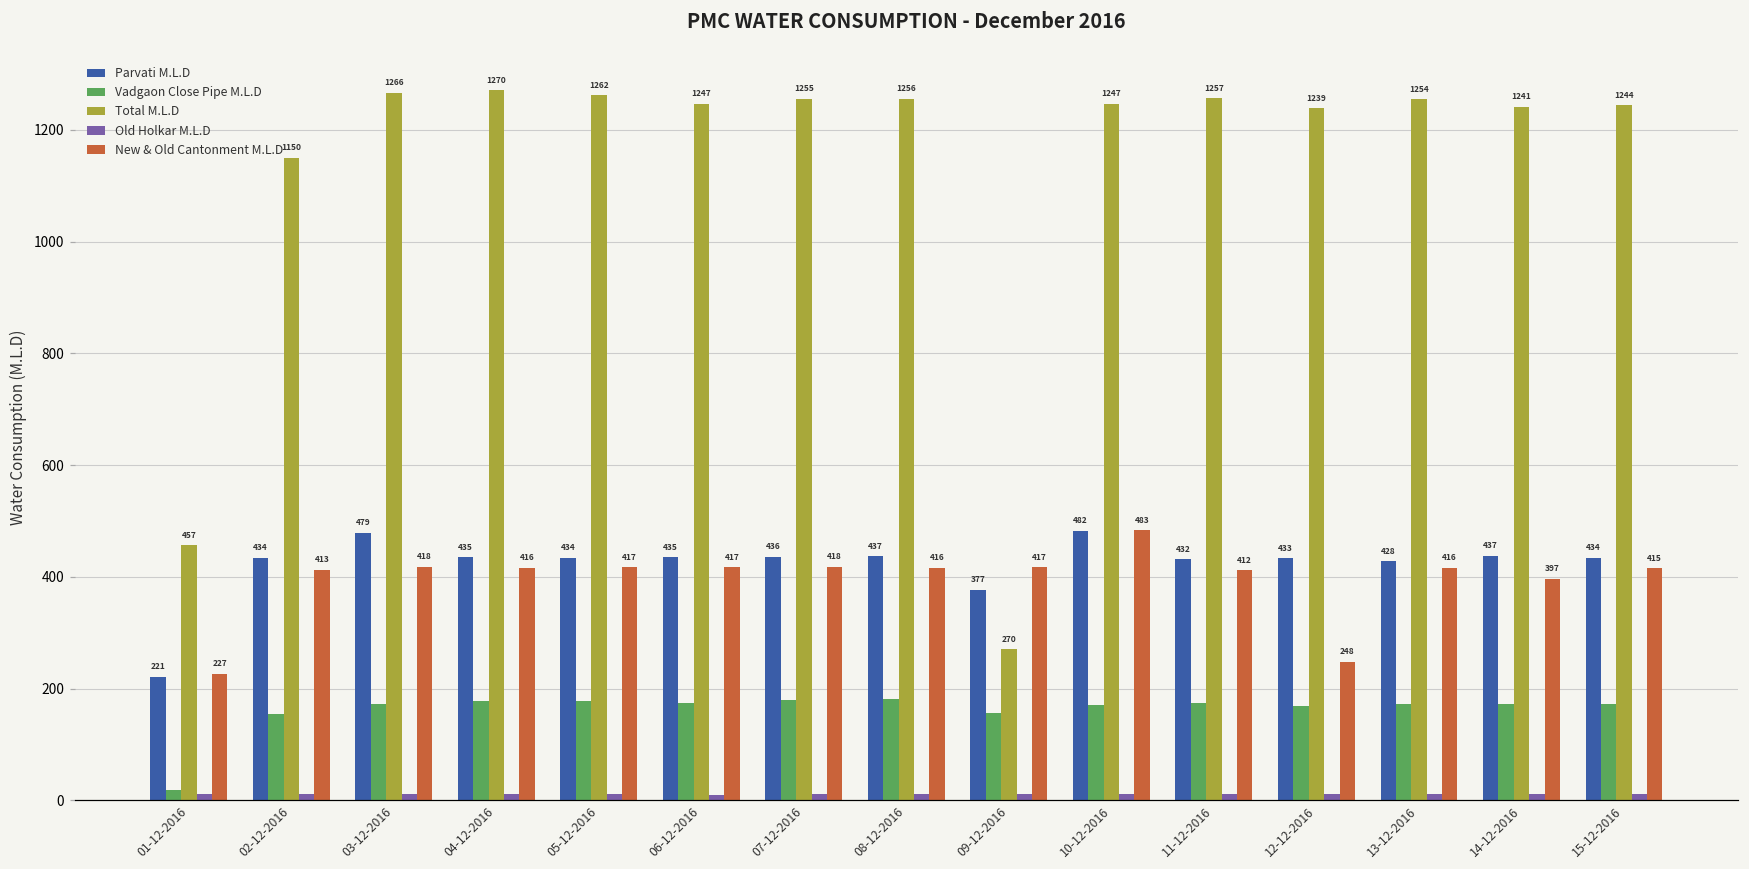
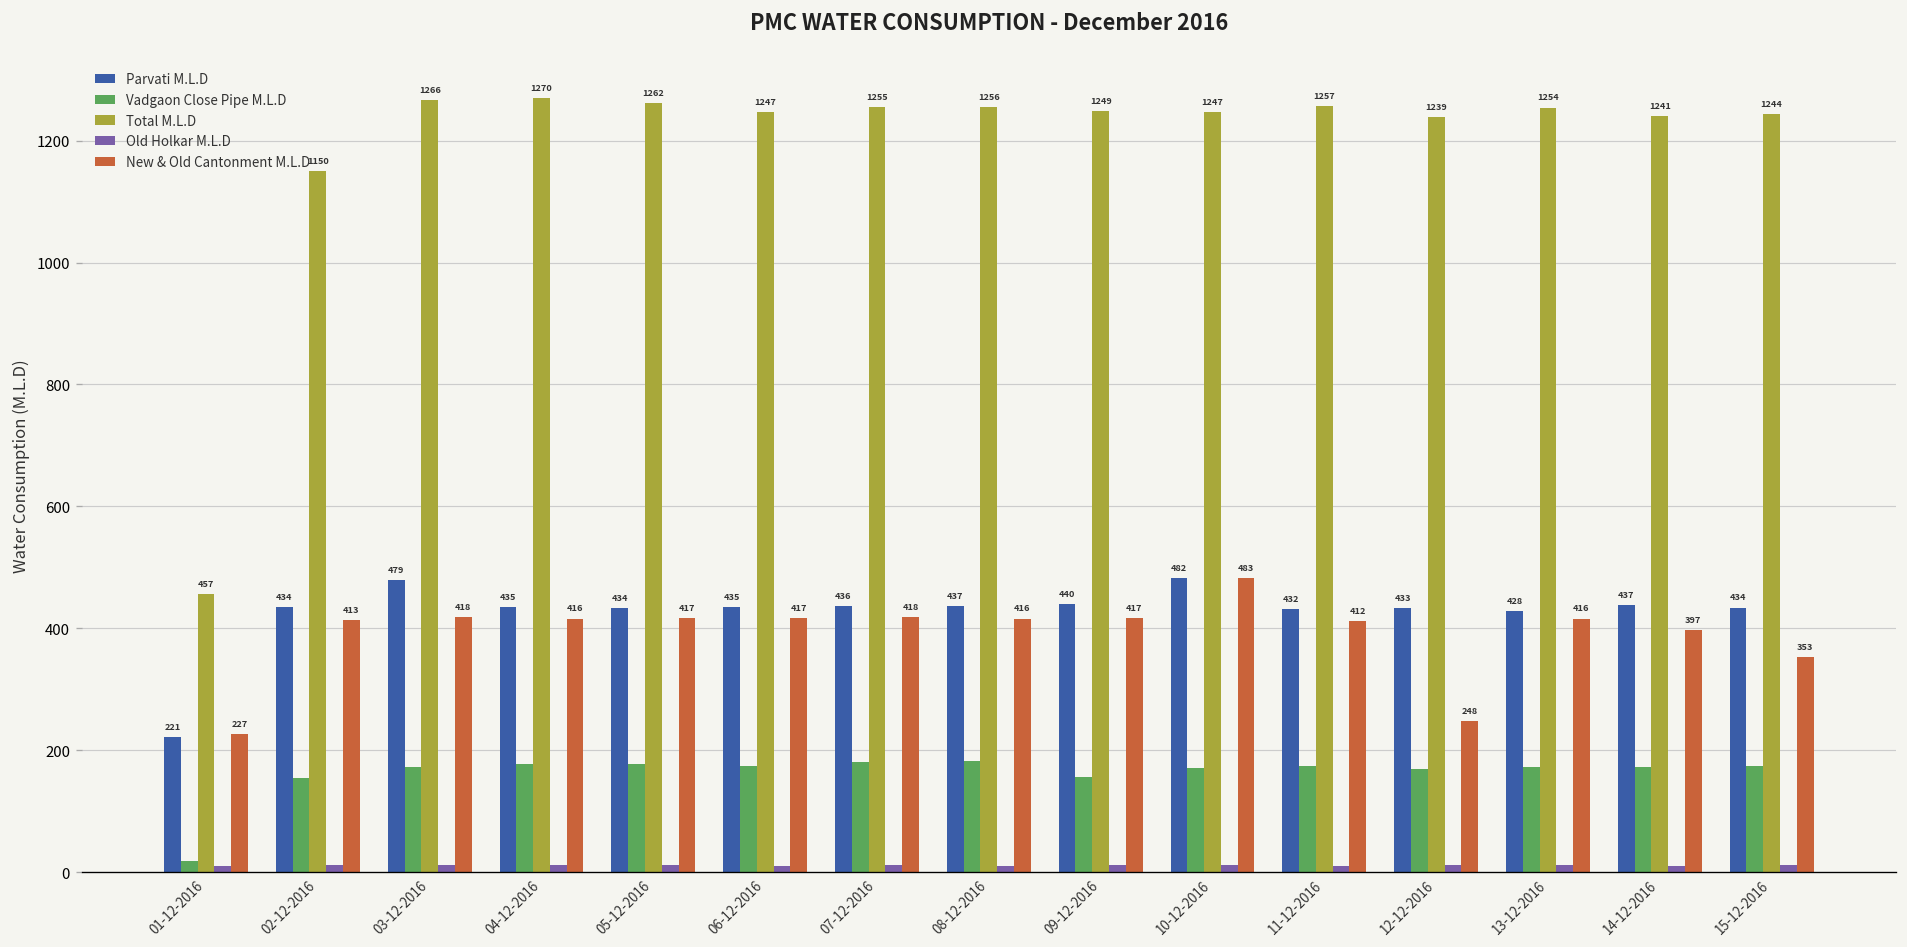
Parvati M.L.D, 09-12-2016: 377 -> 440
Total M.L.D, 09-12-2016: 270 -> 1249
New & Old Cantonment M.L.D, 15-12-2016: 415 -> 353
